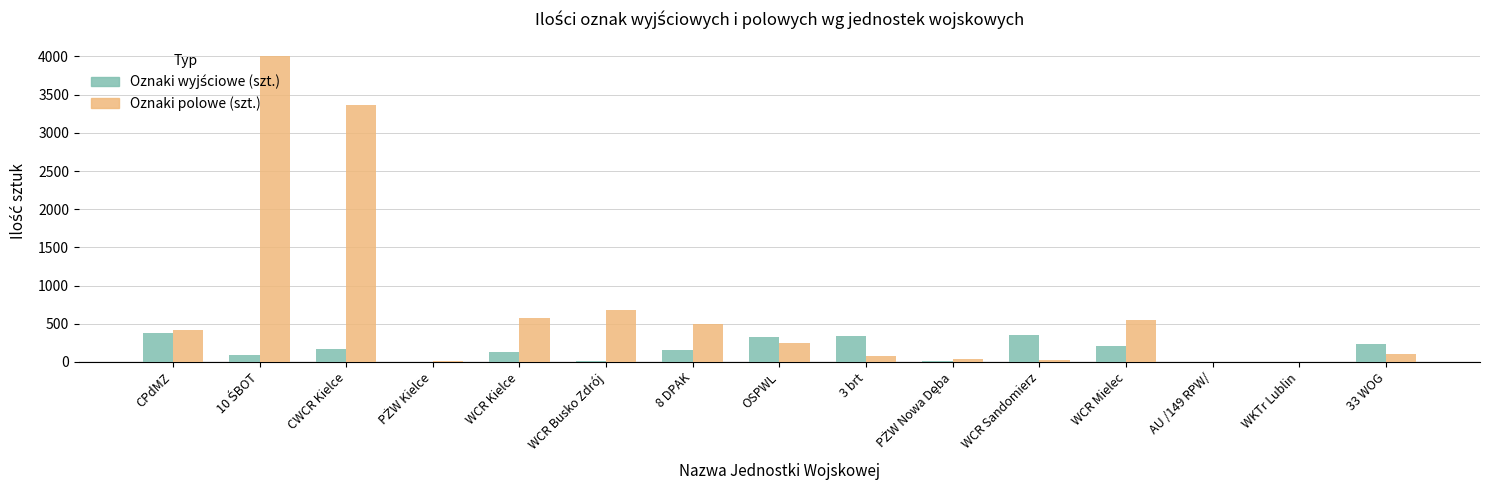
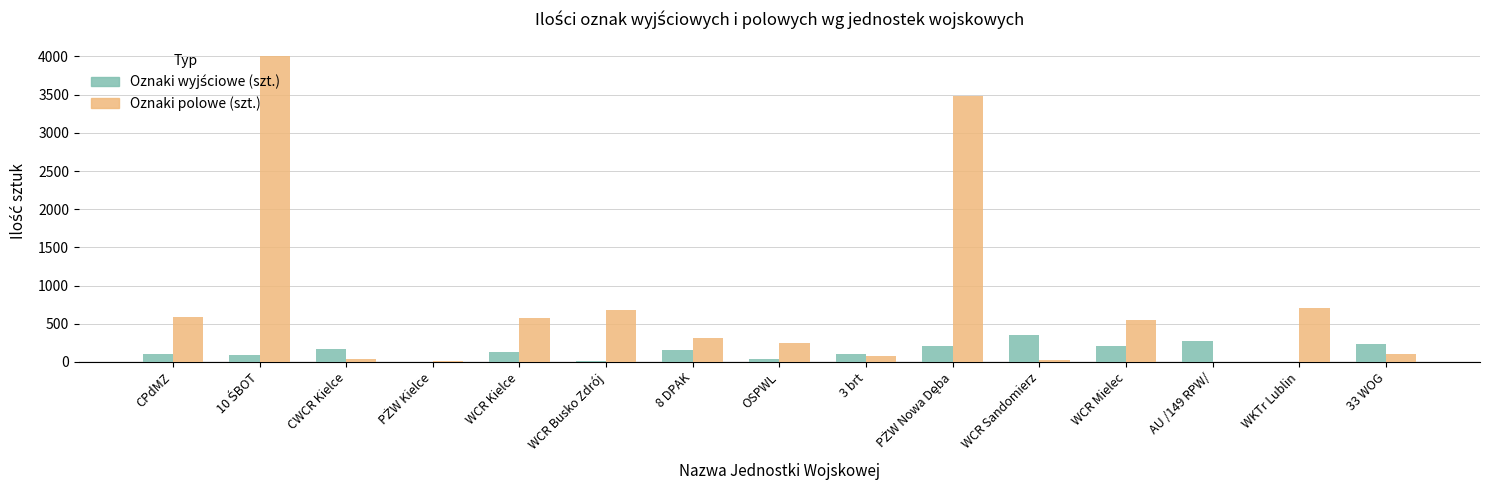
Oznaki wyjściowe (szt.), CPdMZ: 400 -> 100
Oznaki polowe (szt.), CPdMZ: 400 -> 600
Oznaki polowe (szt.), CWCR Kielce: 3400 -> 0
Oznaki polowe (szt.), 8 DPAK: 500 -> 300
Oznaki wyjściowe (szt.), OSPWL: 300 -> 0
Oznaki wyjściowe (szt.), 3 brt: 300 -> 100
Oznaki wyjściowe (szt.), PŻW Nowa Dęba: 0 -> 200
Oznaki polowe (szt.), PŻW Nowa Dęba: 0 -> 3500
Oznaki wyjściowe (szt.), AU /149 RPW/: 0 -> 300
Oznaki polowe (szt.), WKTr Lublin: 0 -> 700
